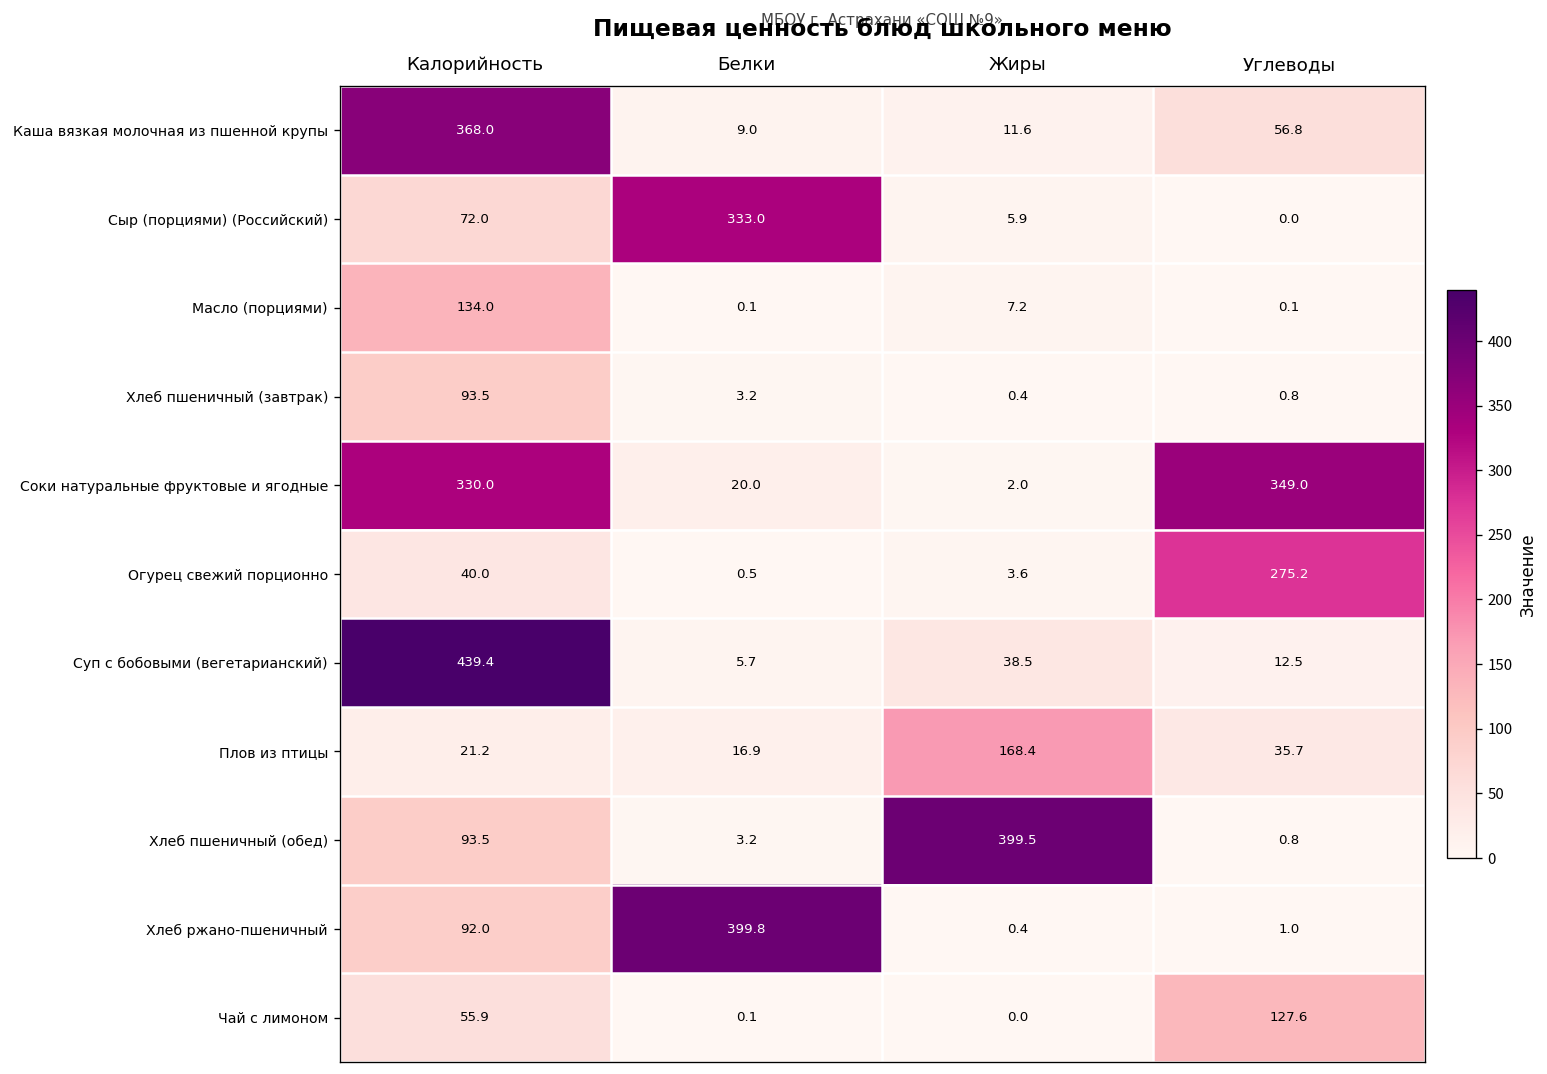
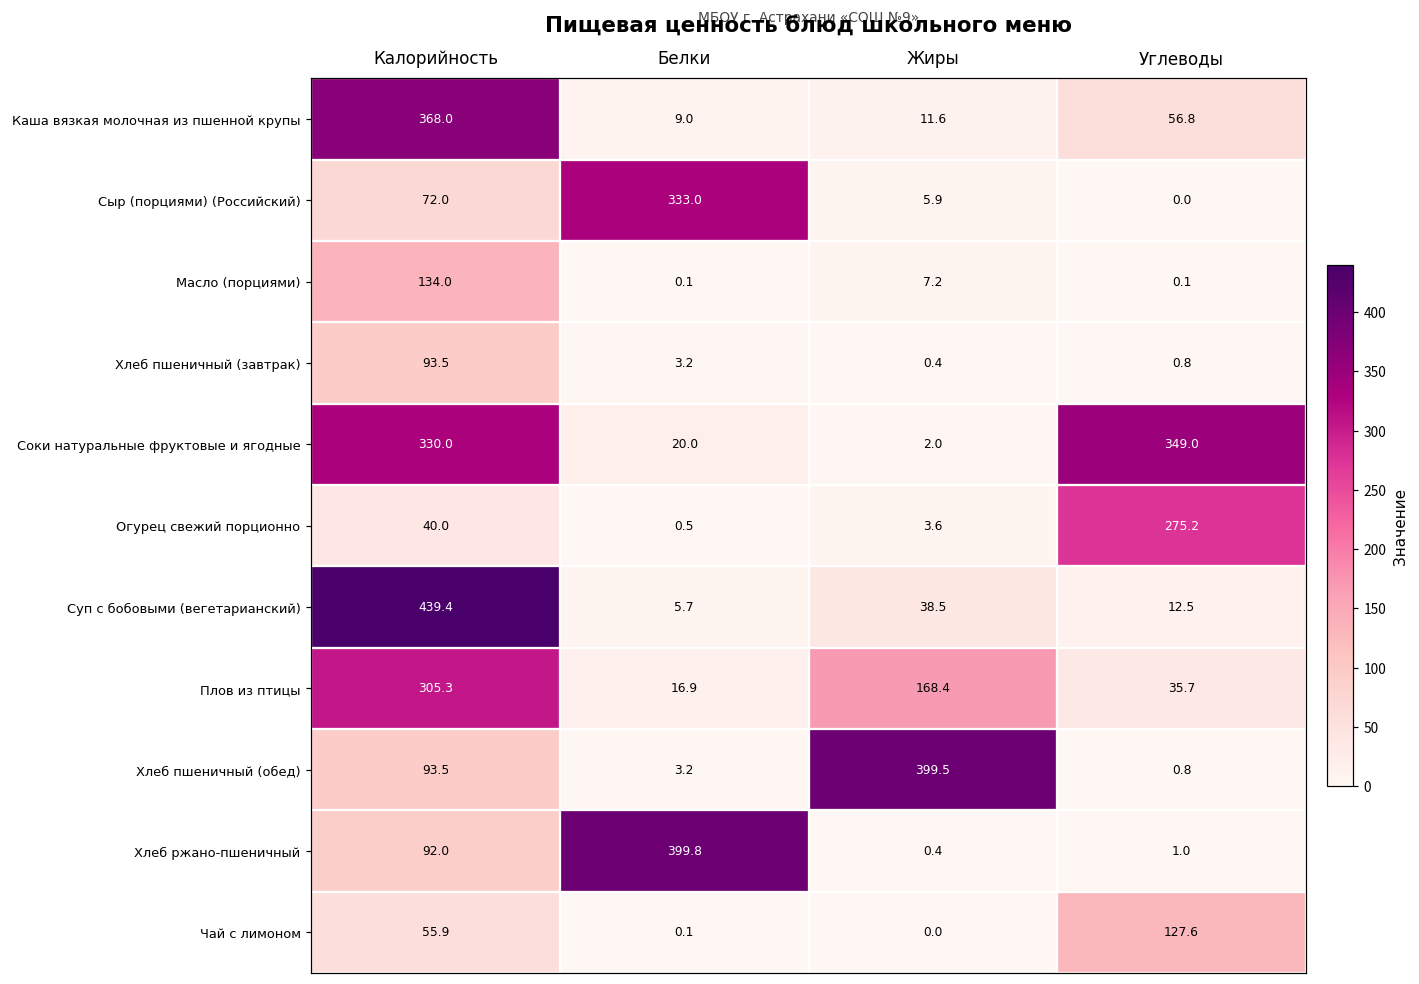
Плов из птицы, Калорийность: 21.2 -> 305.3
